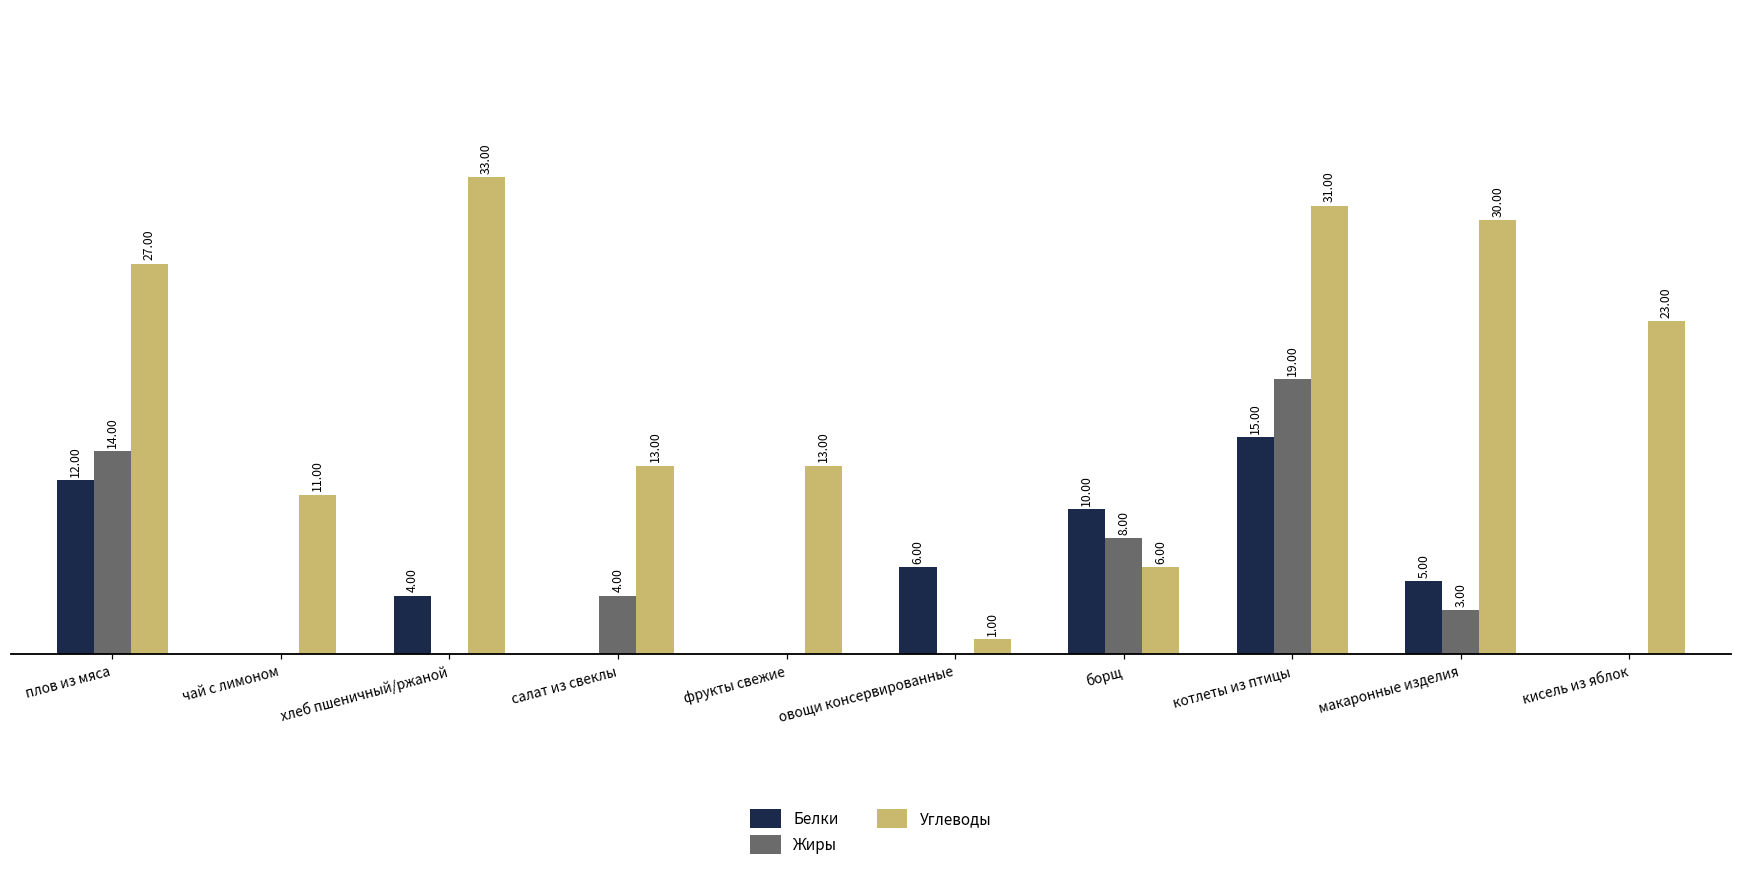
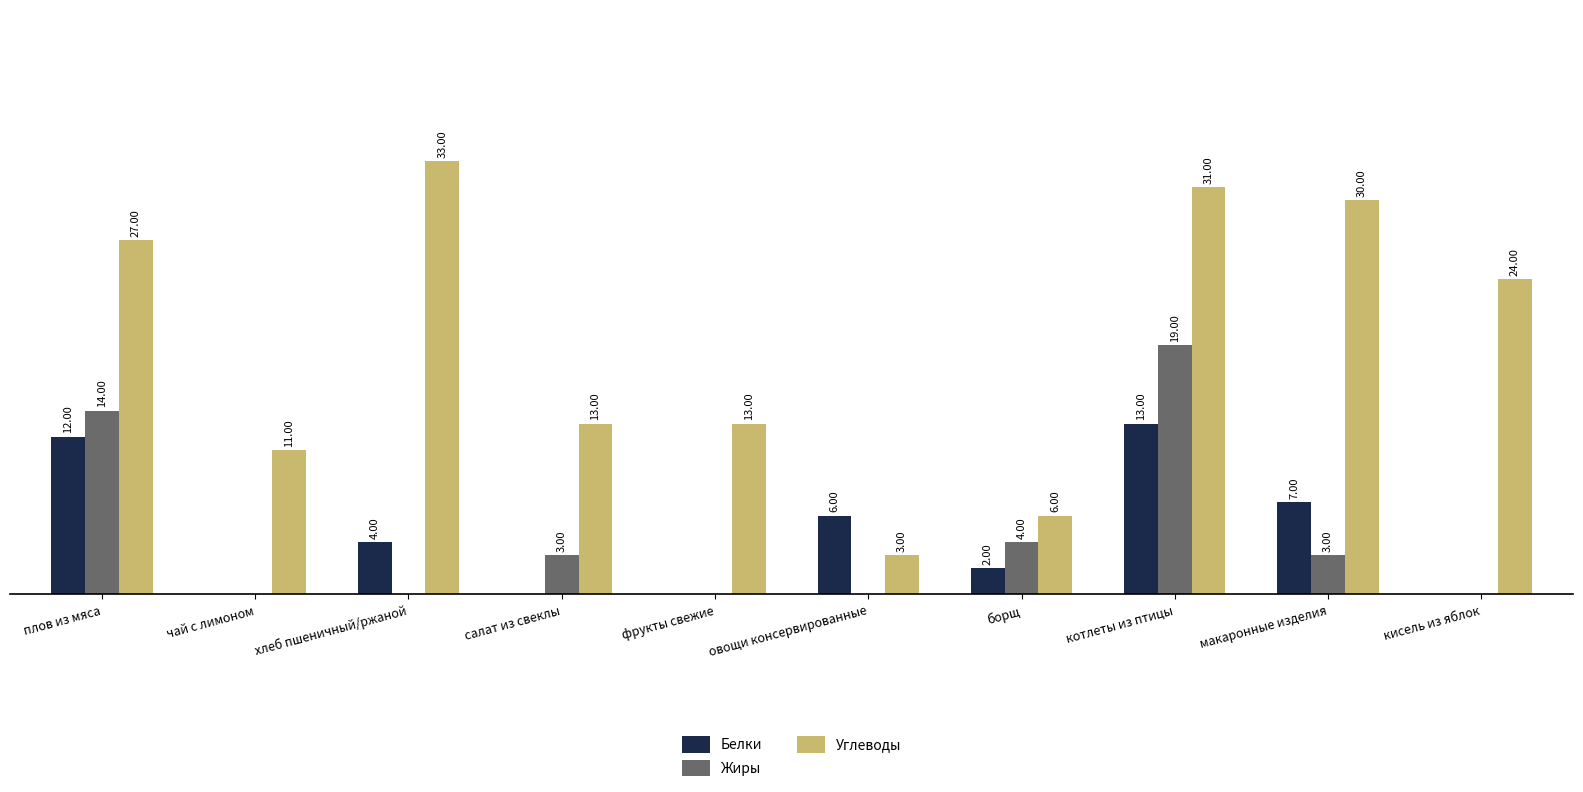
Жиры, салат из свеклы: 4.00 -> 3.00
Углеводы, овощи консервированные: 1.00 -> 3.00
Белки, борщ: 10.00 -> 2.00
Жиры, борщ: 8.00 -> 4.00
Белки, котлеты из птицы: 15.00 -> 13.00
Белки, макаронные изделия: 5.00 -> 7.00
Углеводы, кисель из яблок: 23.00 -> 24.00
